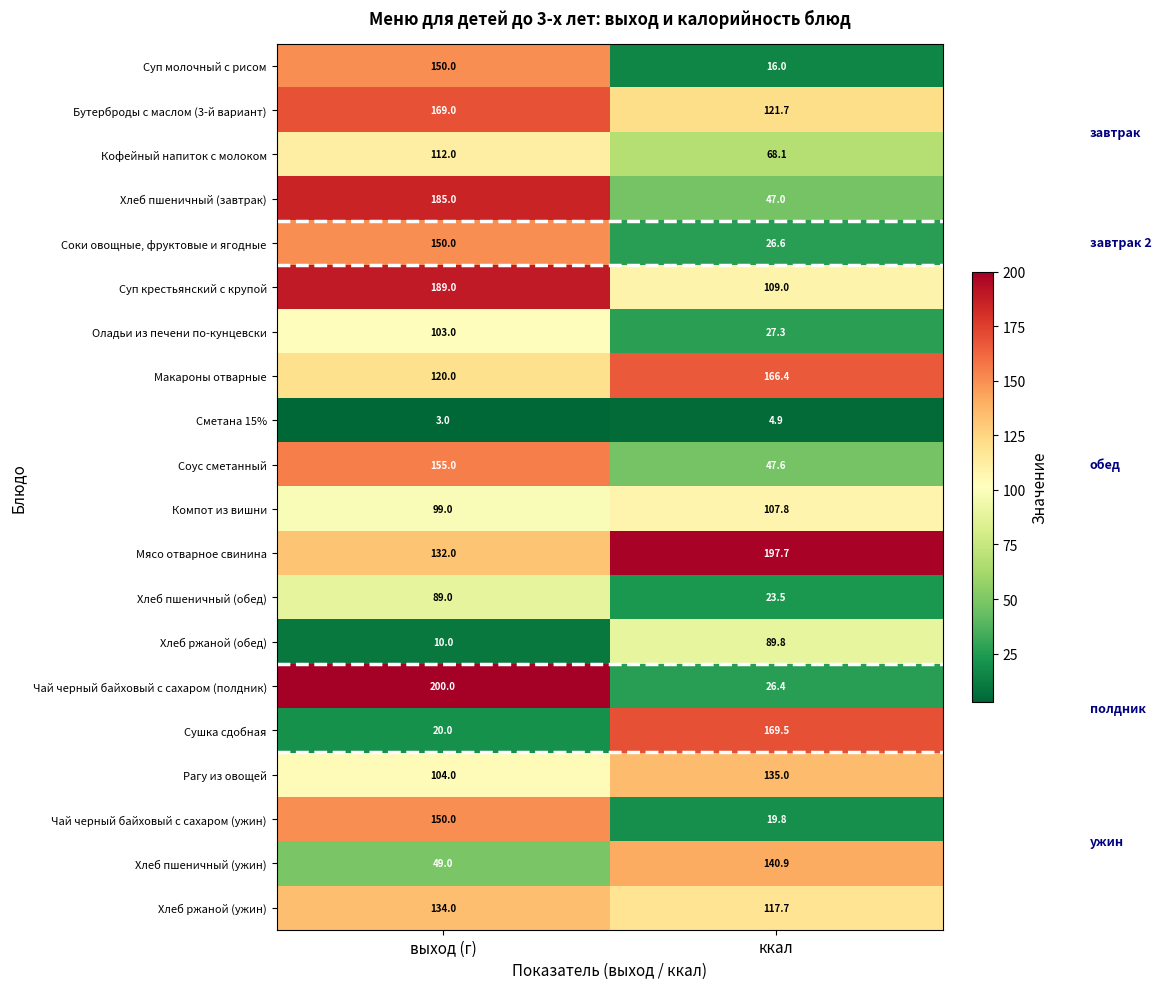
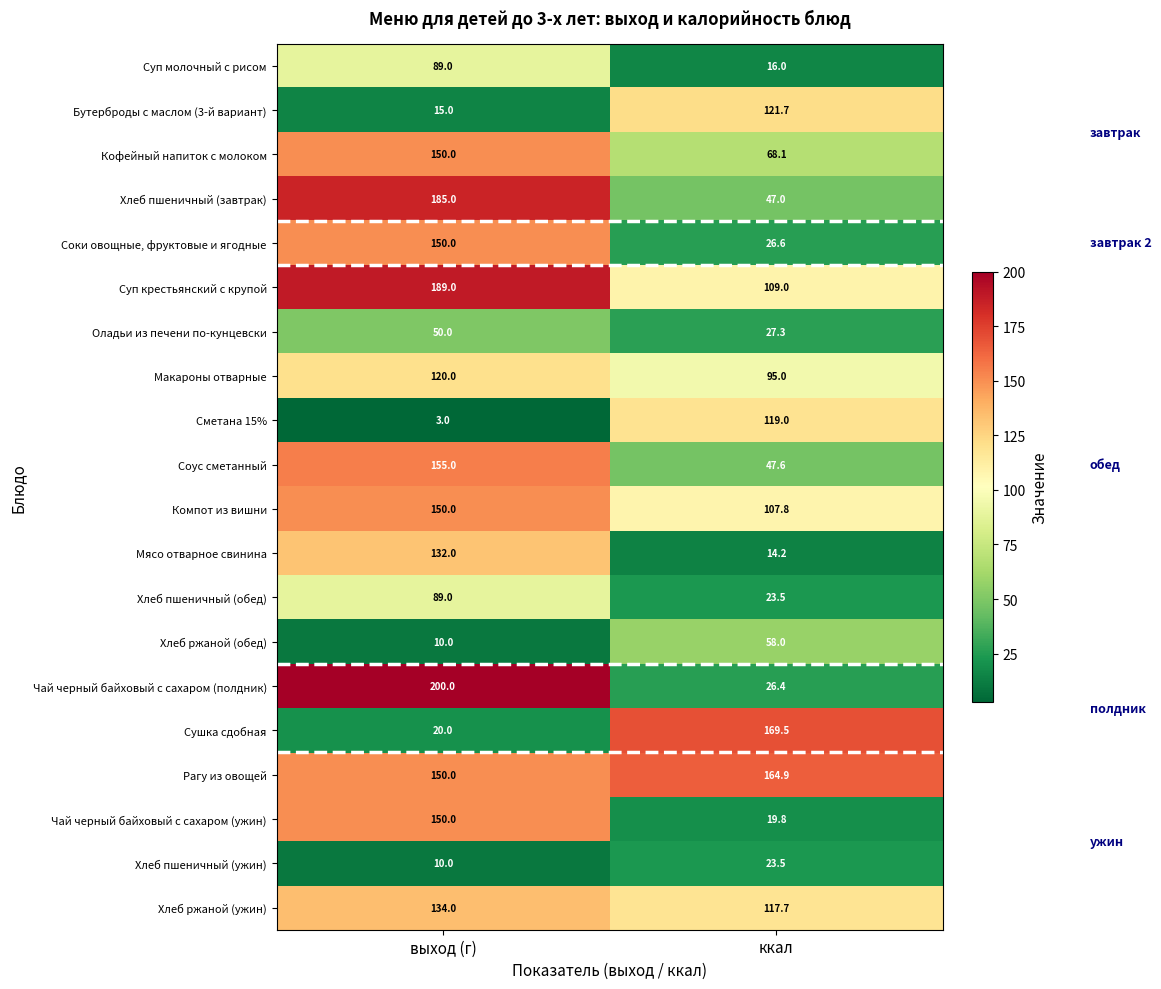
Суп молочный с рисом, выход (г): 150.0 -> 89.0
Бутерброды с маслом (3-й вариант), выход (г): 169.0 -> 15.0
Кофейный напиток с молоком, выход (г): 112.0 -> 150.0
Оладьи из печени по-кунцевски, выход (г): 103.0 -> 50.0
Макароны отварные, ккал: 166.4 -> 95.0
Сметана 15%, ккал: 4.9 -> 119.0
Компот из вишни, выход (г): 99.0 -> 150.0
Мясо отварное свинина, ккал: 197.7 -> 14.2
Хлеб ржаной (обед), ккал: 89.8 -> 58.0
Рагу из овощей, выход (г): 104.0 -> 150.0
Рагу из овощей, ккал: 135.0 -> 164.9
Хлеб пшеничный (ужин), выход (г): 49.0 -> 10.0
Хлеб пшеничный (ужин), ккал: 140.9 -> 23.5
